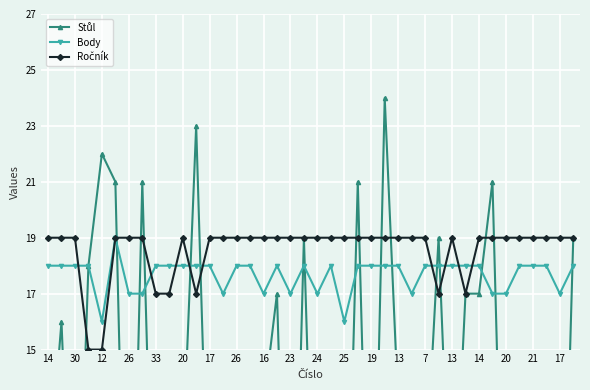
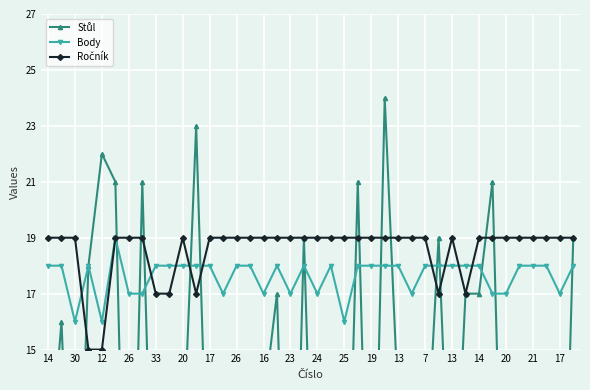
Body, 30: 18 -> 16
